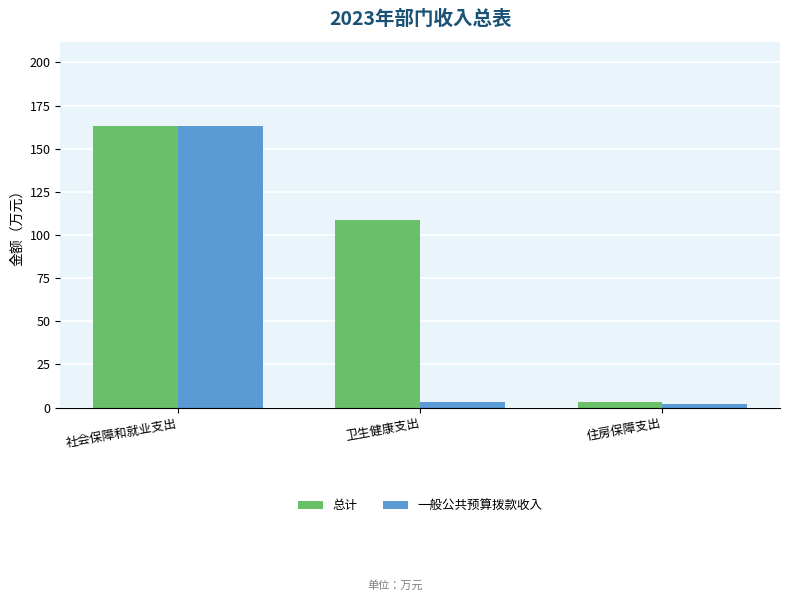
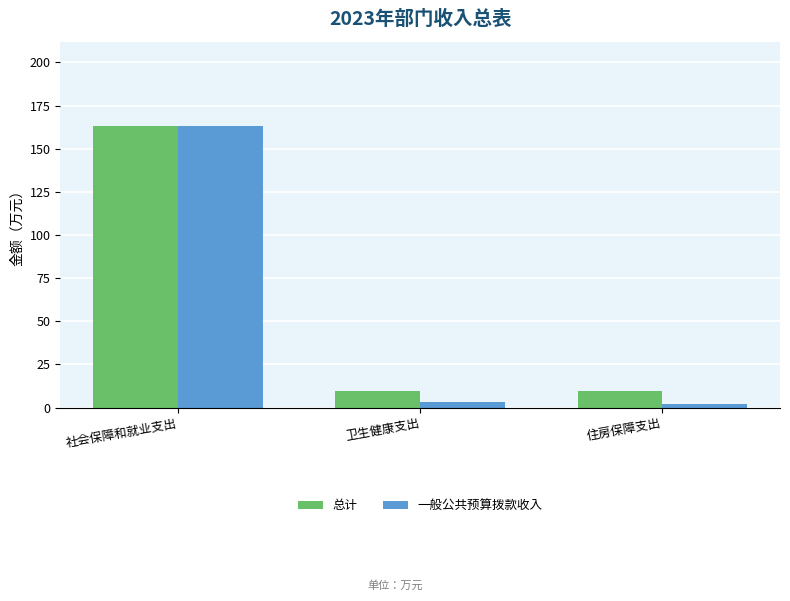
总计, 卫生健康支出: 109 -> 9
总计, 住房保障支出: 3 -> 9
